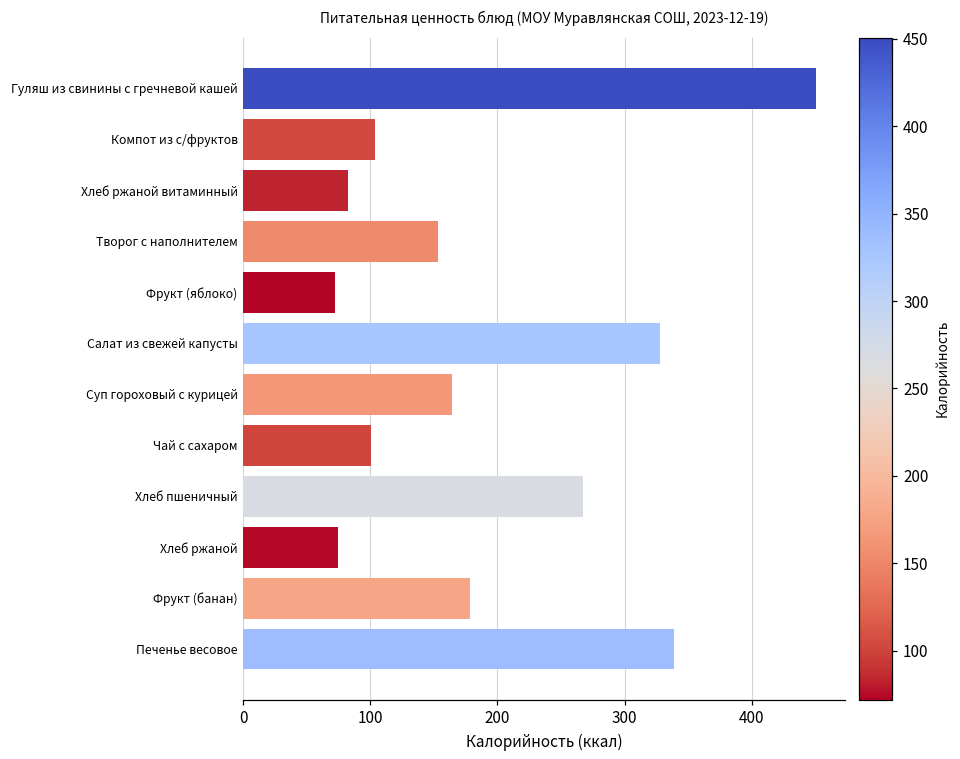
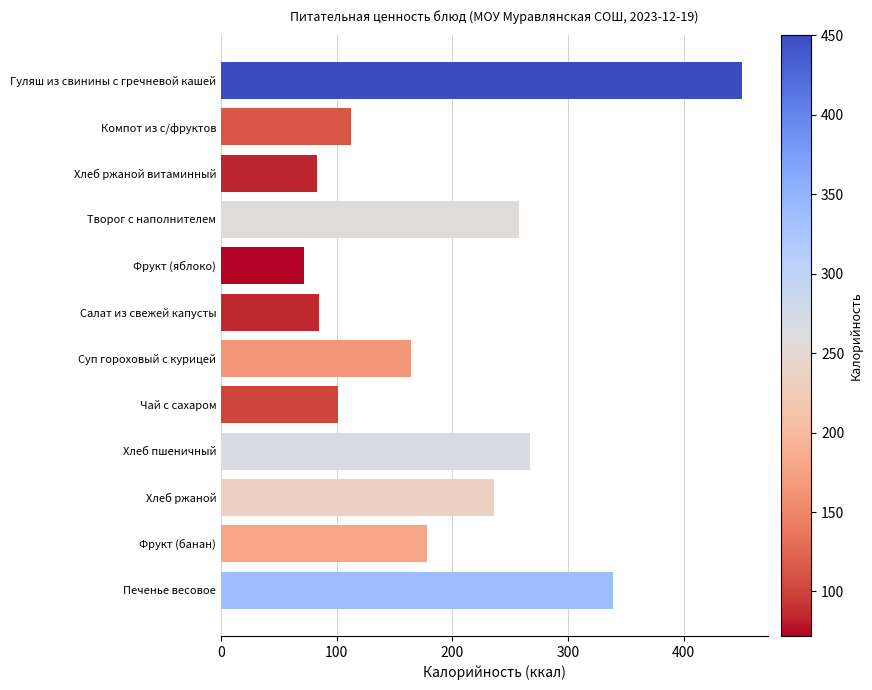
Компот из с/фруктов: 104 -> 112
Творог с наполнителем: 153 -> 258
Салат из свежей капусты: 327 -> 85
Хлеб ржаной: 74 -> 236
